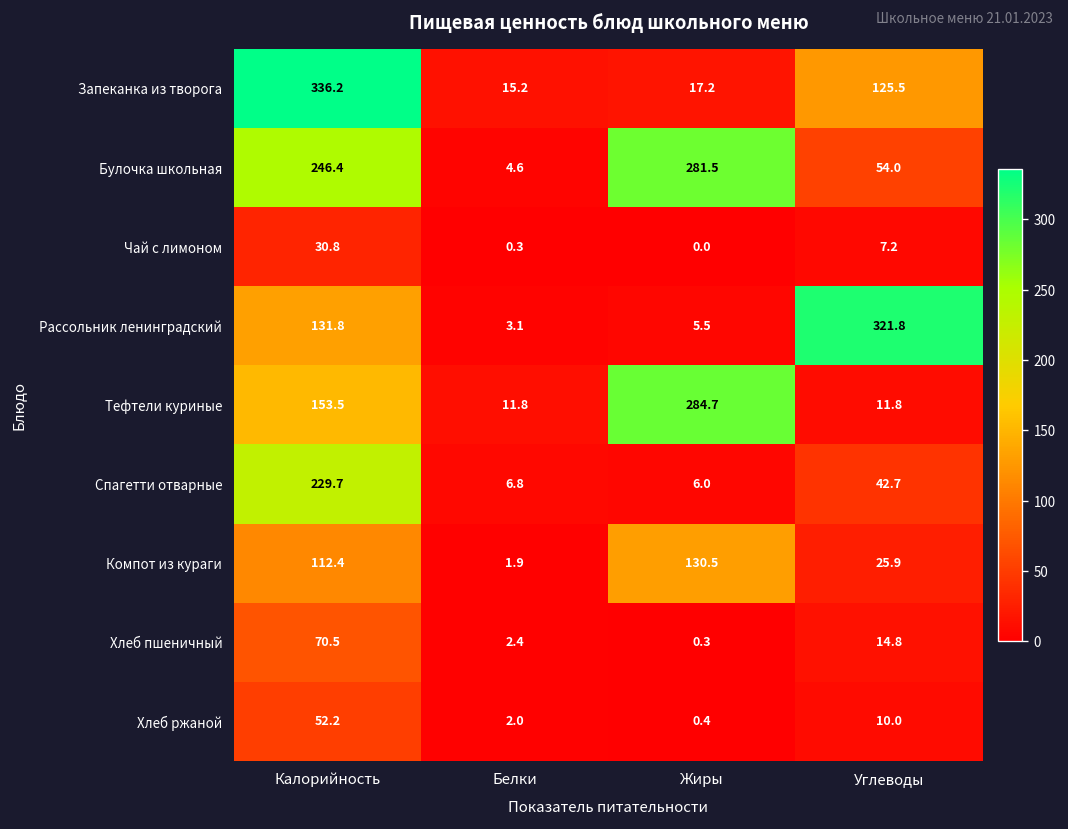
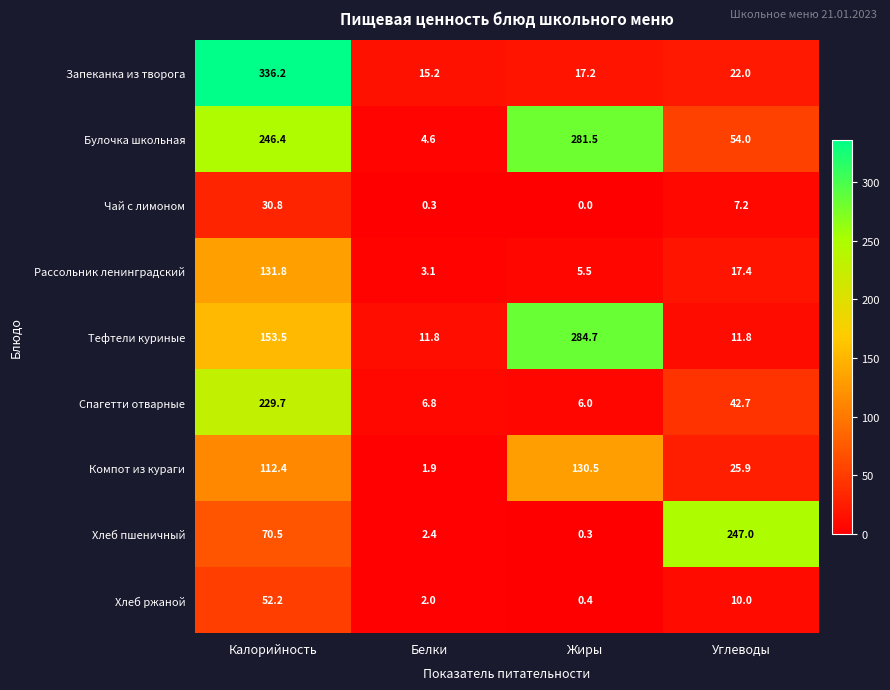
Запеканка из творога, Углеводы: 125.5 -> 22.0
Рассольник ленинградский, Углеводы: 321.8 -> 17.4
Хлеб пшеничный, Углеводы: 14.8 -> 247.0
